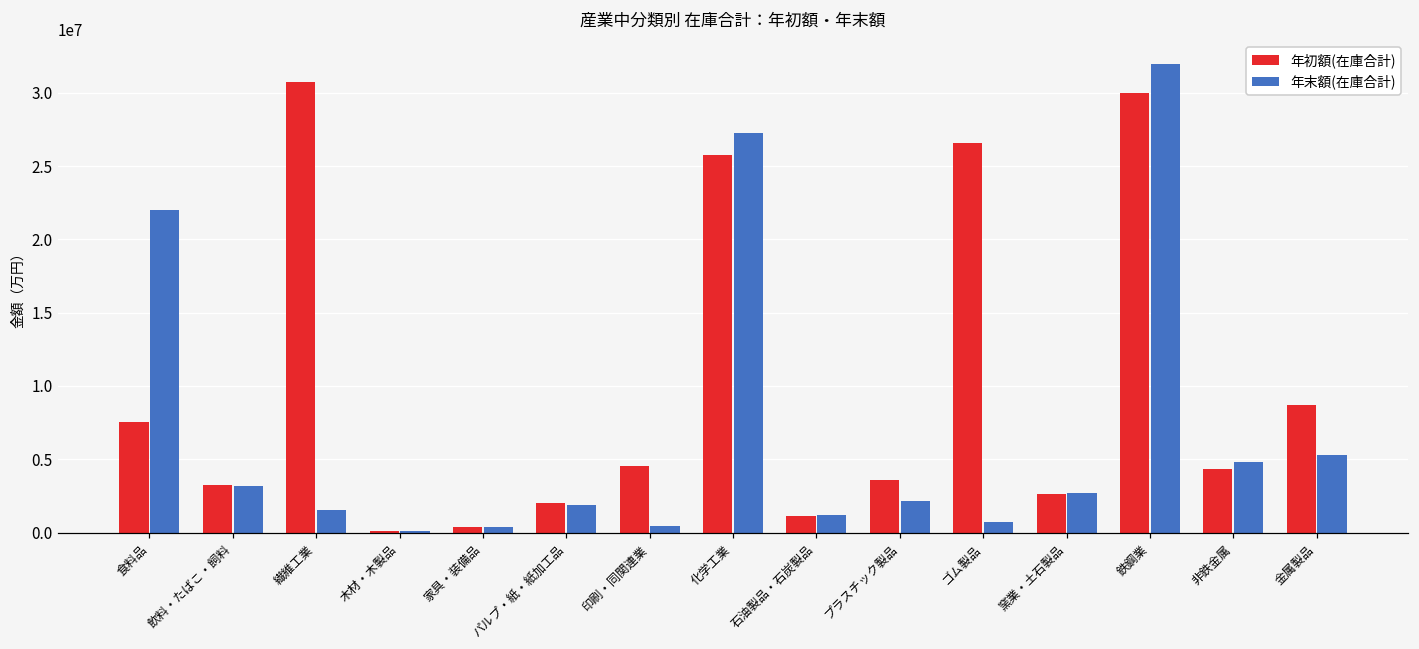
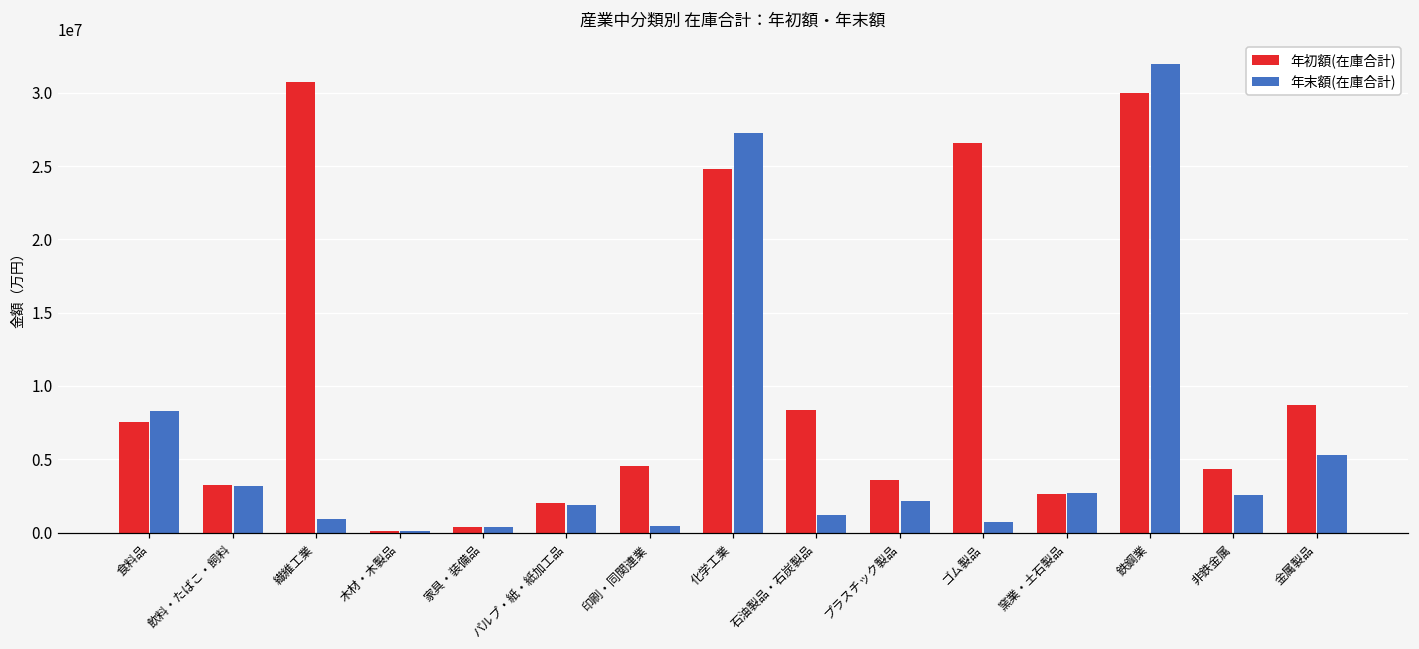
年末額(在庫合計), 食料品: 22000000 -> 8300000
年末額(在庫合計), 繊維工業: 1600000 -> 1000000
年初額(在庫合計), 化学工業: 25700000 -> 24800000
年初額(在庫合計), 石油製品・石炭製品: 1200000 -> 8400000
年末額(在庫合計), 非鉄金属: 4800000 -> 2600000
